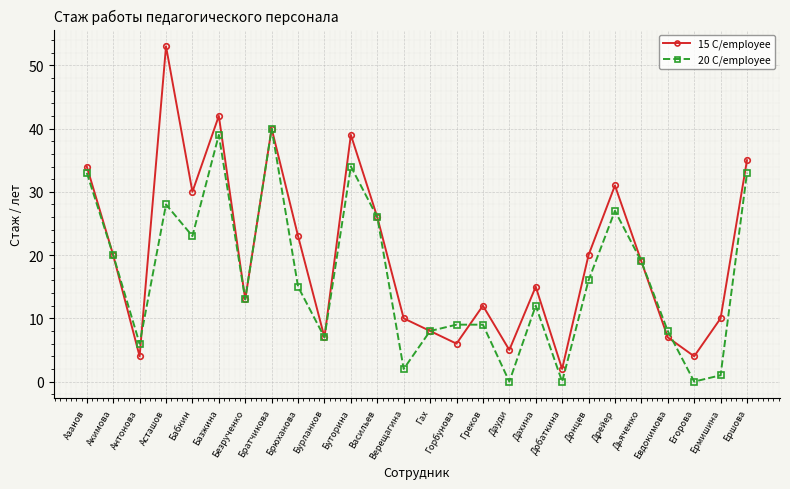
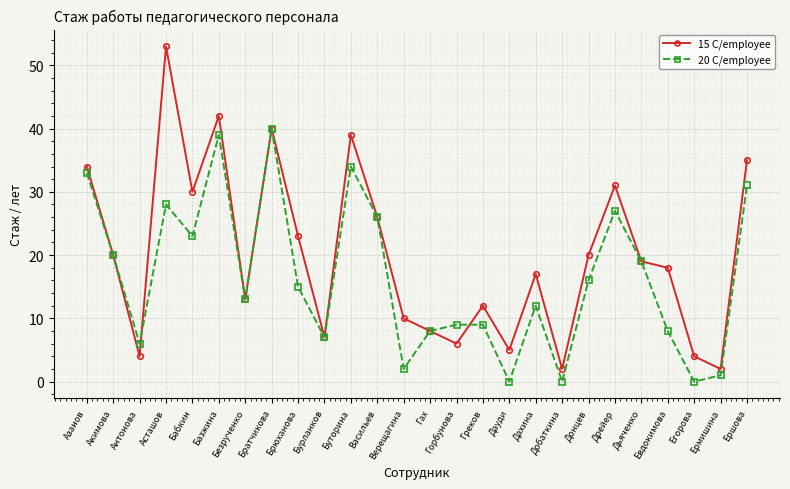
15 C/employee, Дахина: 15 -> 17
15 C/employee, Евдокимова: 7 -> 18
15 C/employee, Ермишина: 10 -> 2
20 C/employee, Ершова: 33 -> 31
